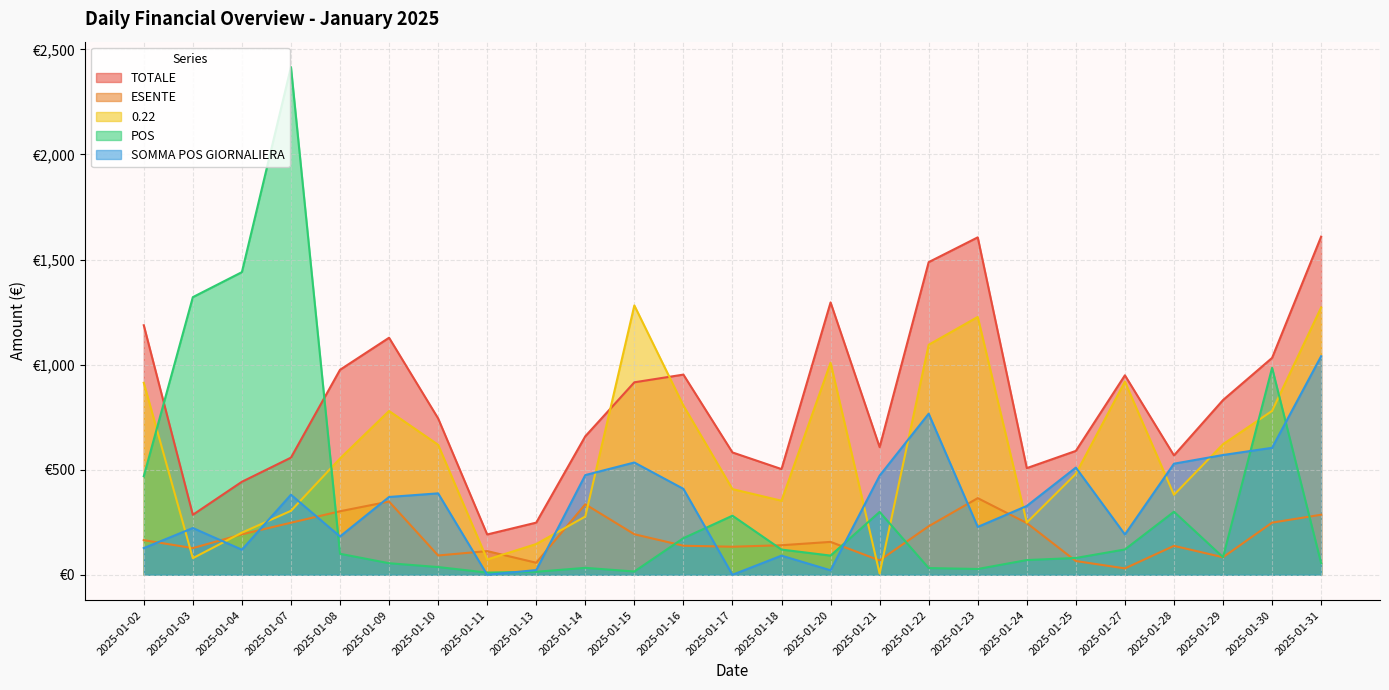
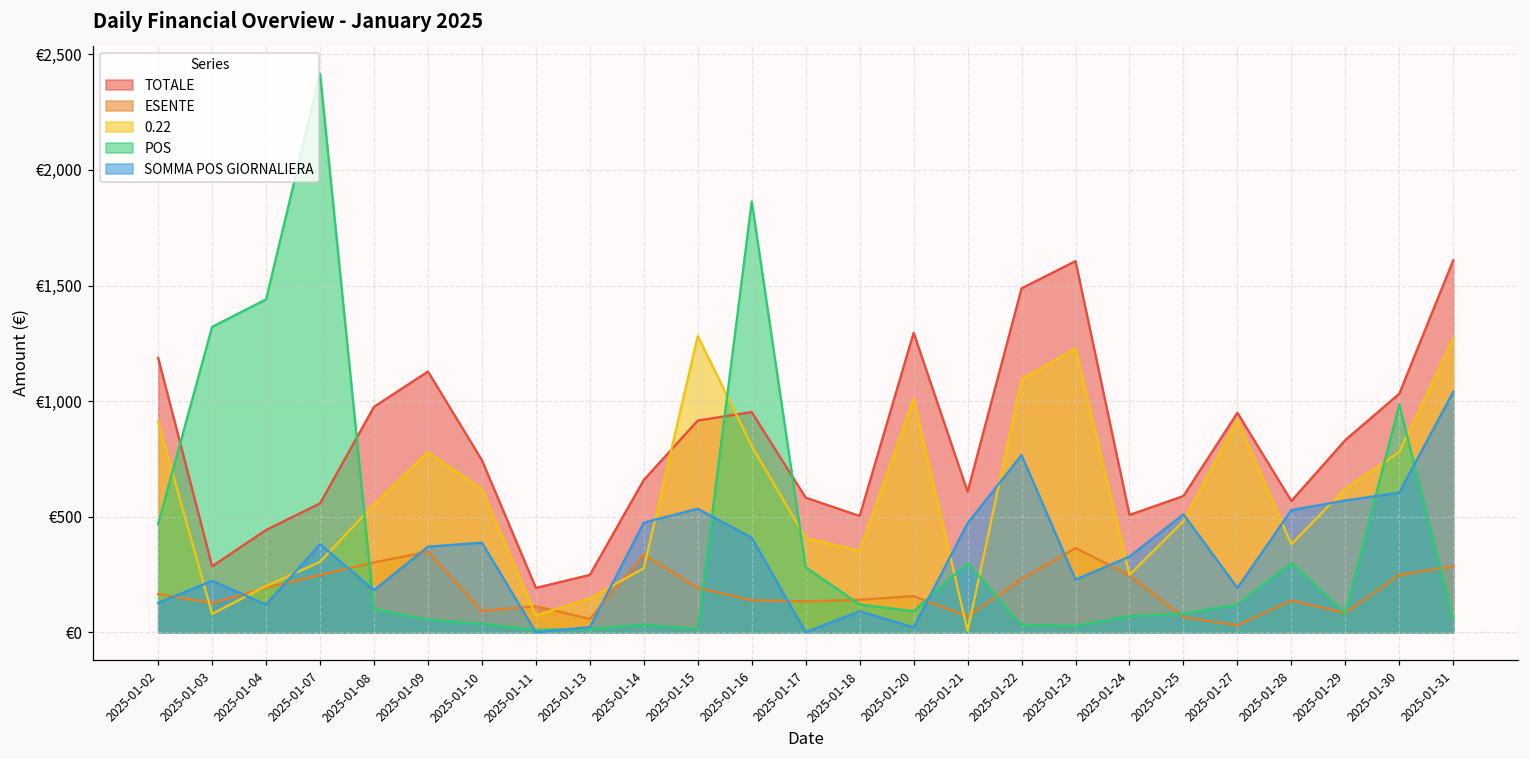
POS, 2025-01-16: €170 -> €1,860
